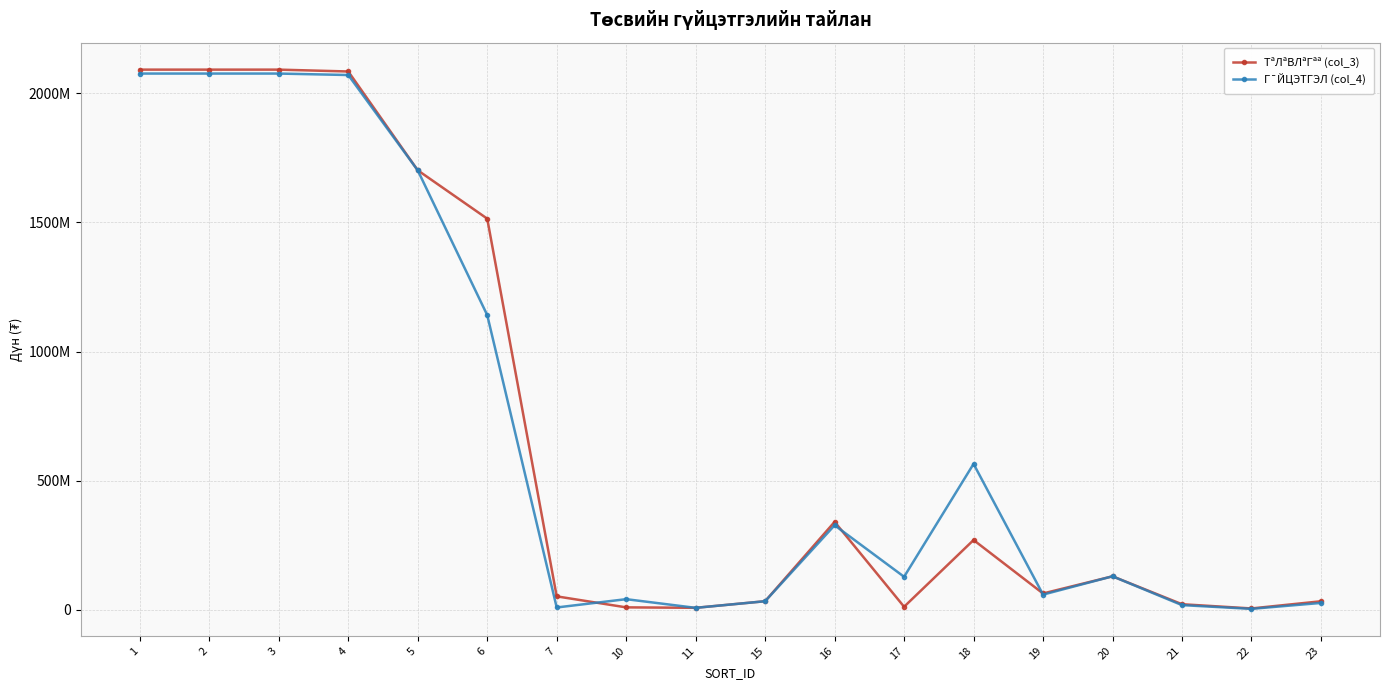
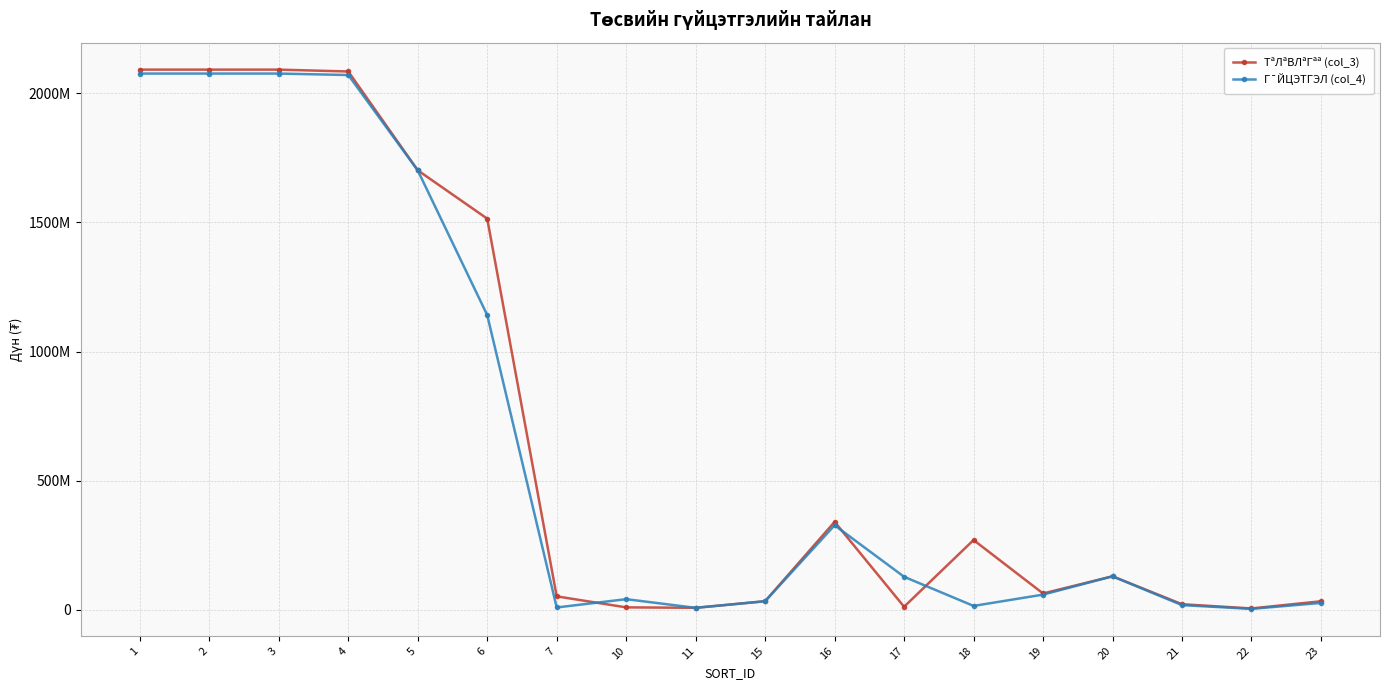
Г¯ЙЦЭТГЭЛ (col_4), 18: 570000000 -> 20000000
